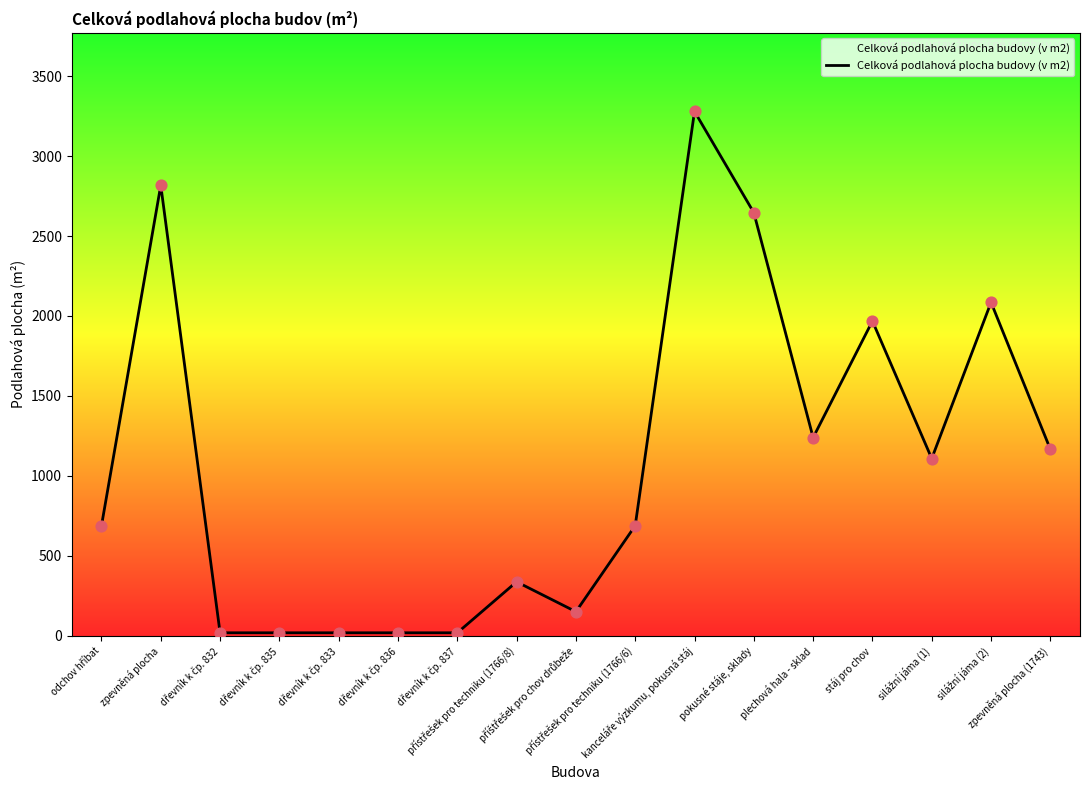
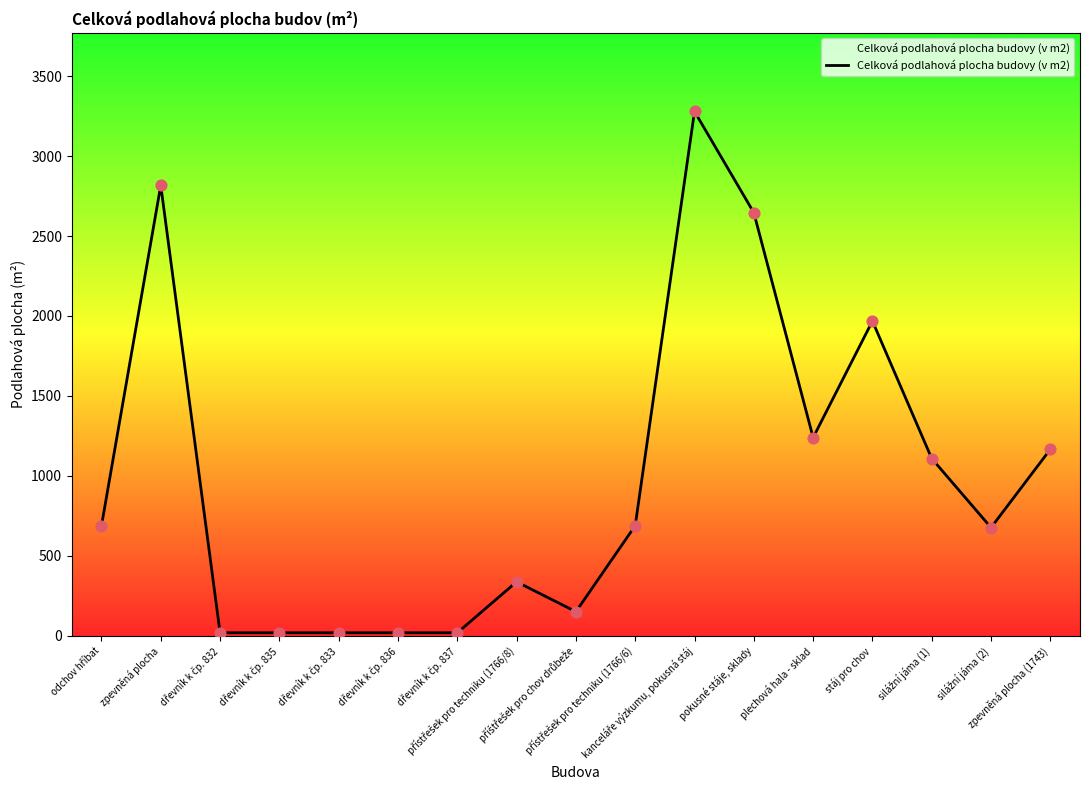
silážní jáma (2): 2090 -> 680
